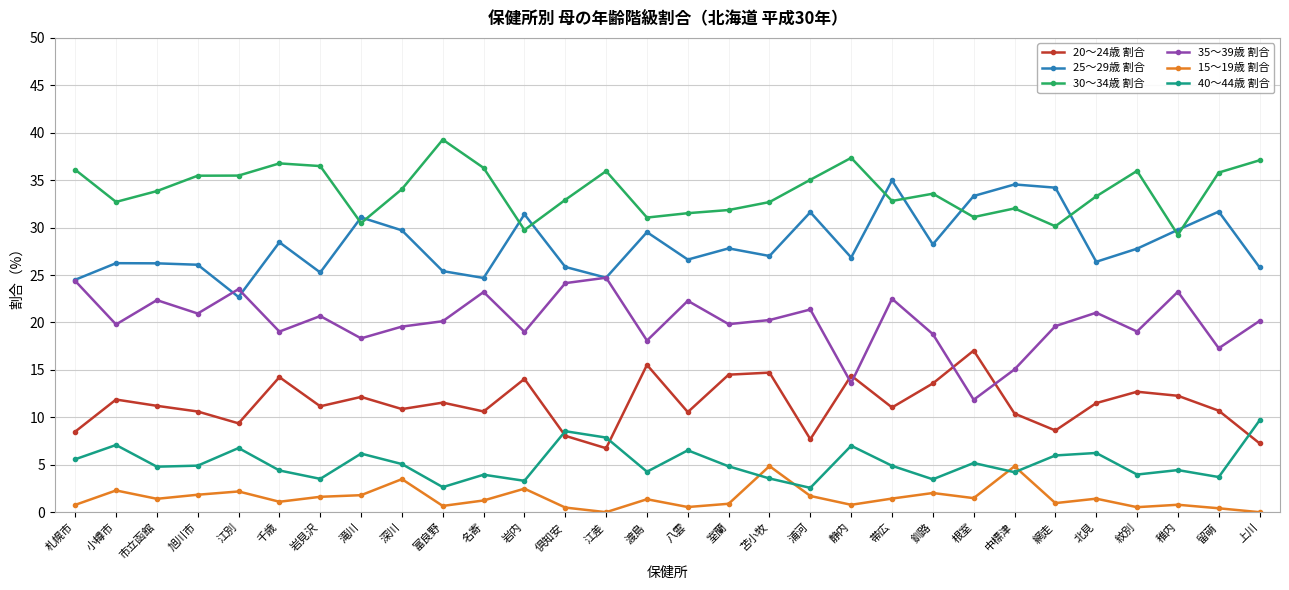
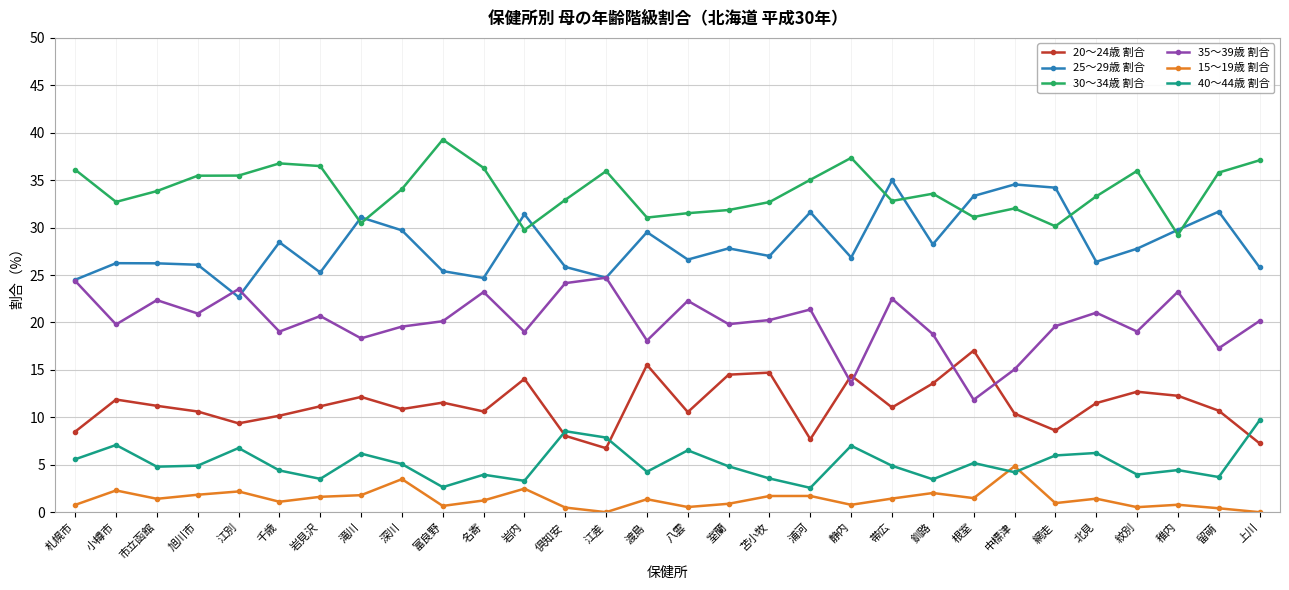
20～24歳 割合, 千歳: 14 -> 10
15～19歳 割合, 苫小牧: 5 -> 2
